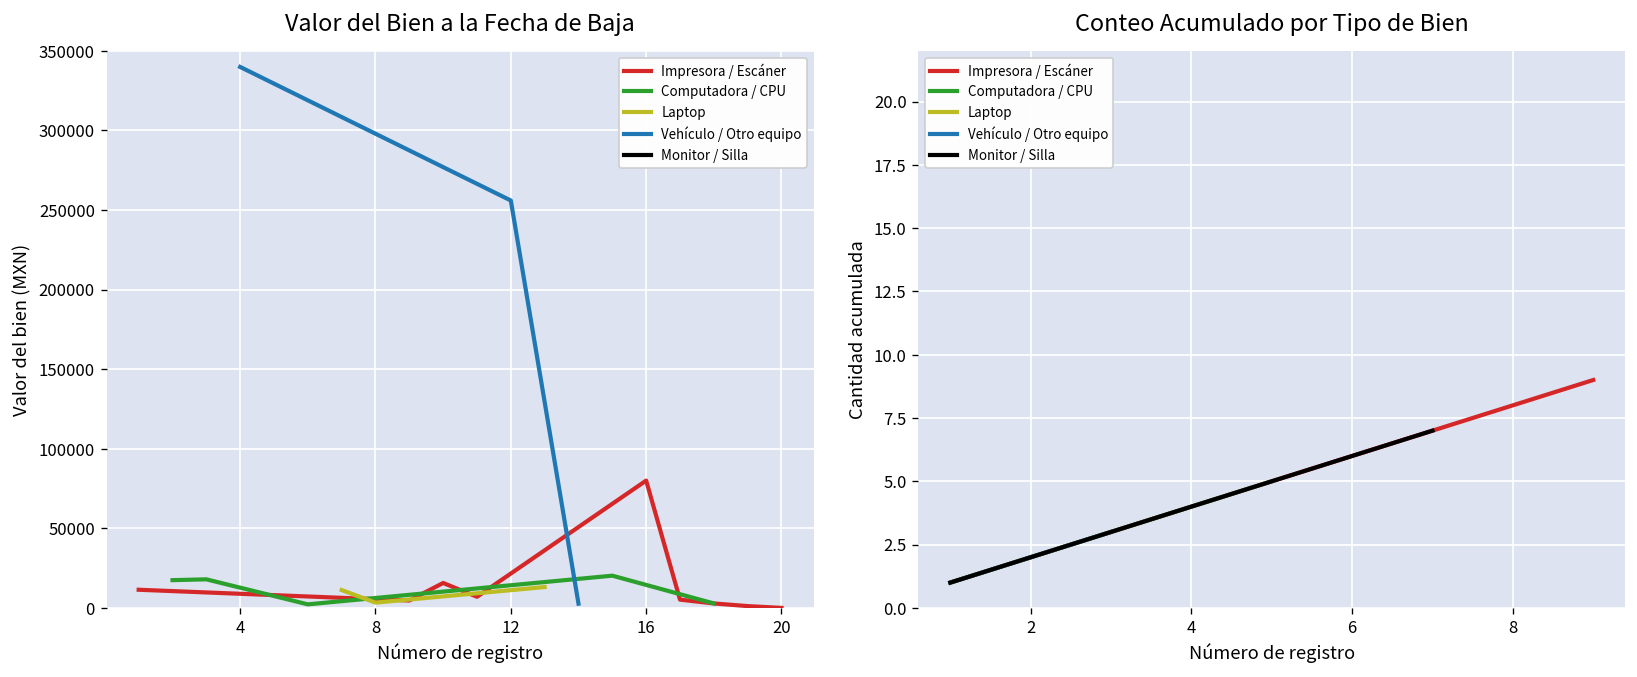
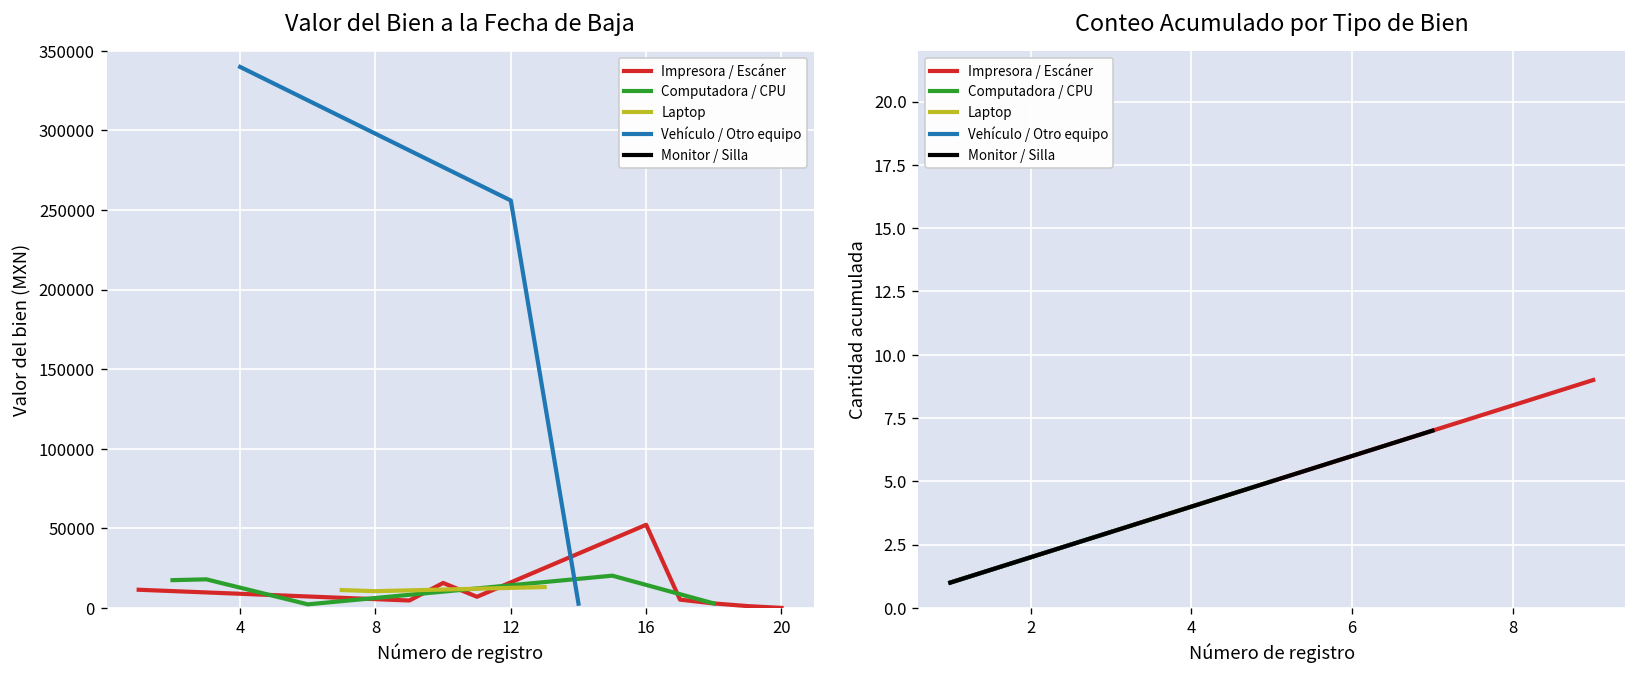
Valor del Bien a la Fecha de Baja, Laptop, 8: 3000 -> 10000
Valor del Bien a la Fecha de Baja, Impresora / Escáner, 16: 80000 -> 52000
